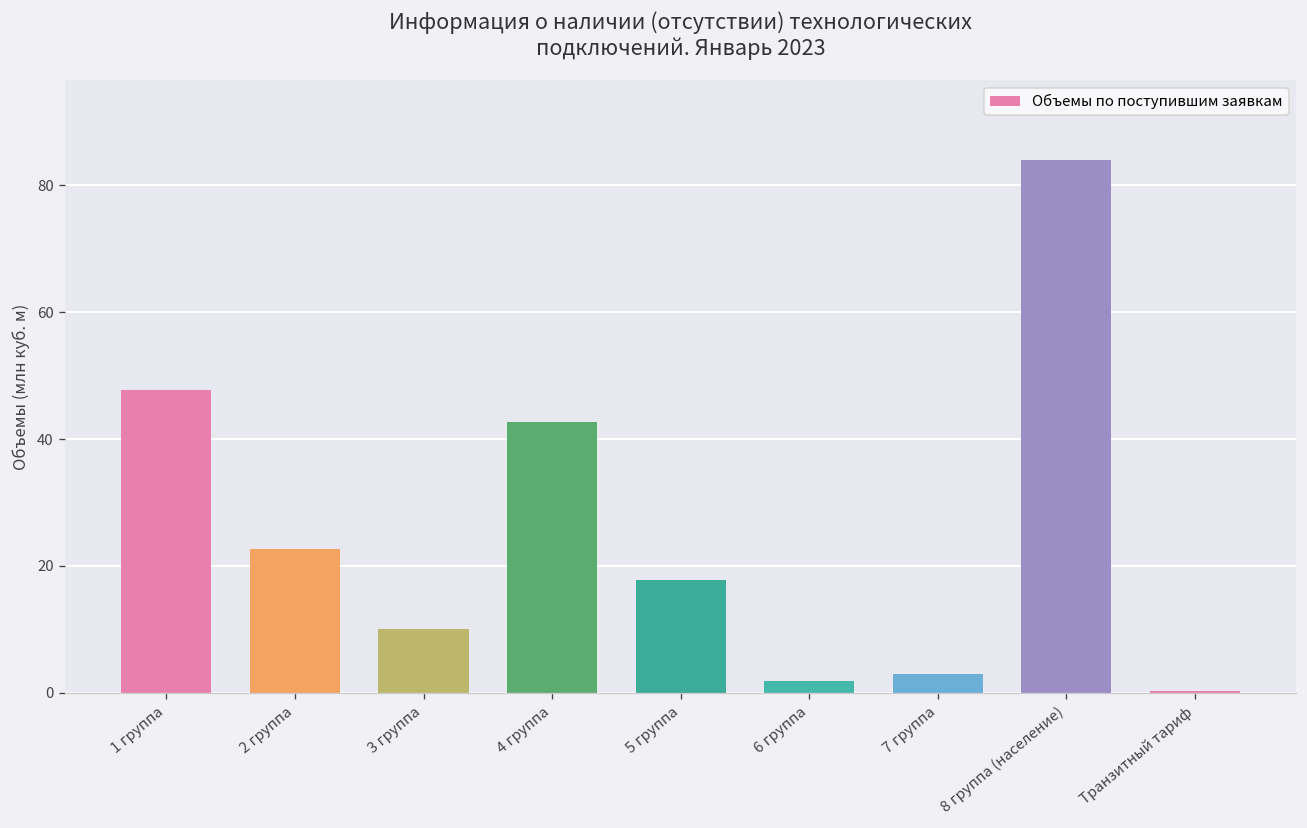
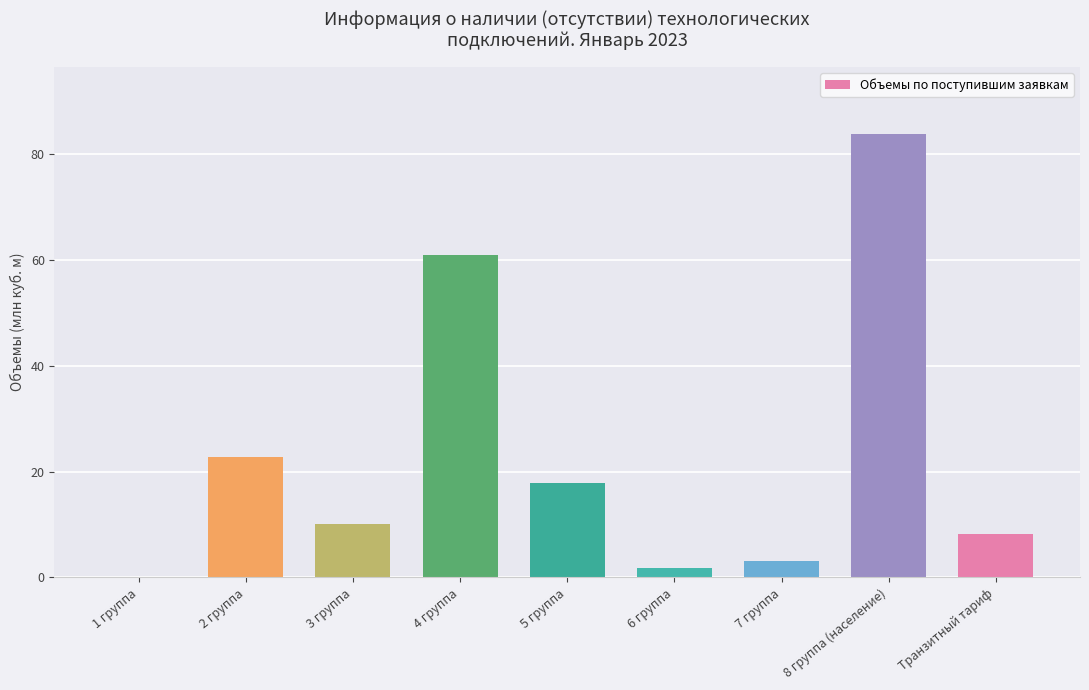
1 группа: 48 -> 0
4 группа: 43 -> 61
Транзитный тариф: 0 -> 8
